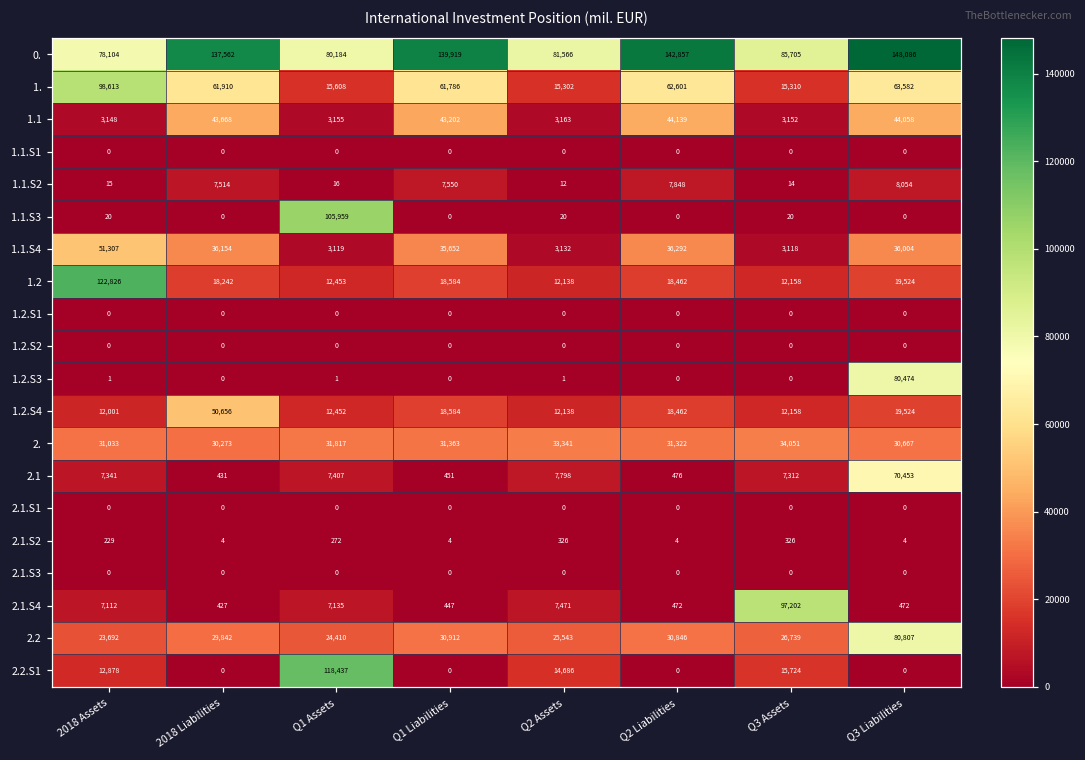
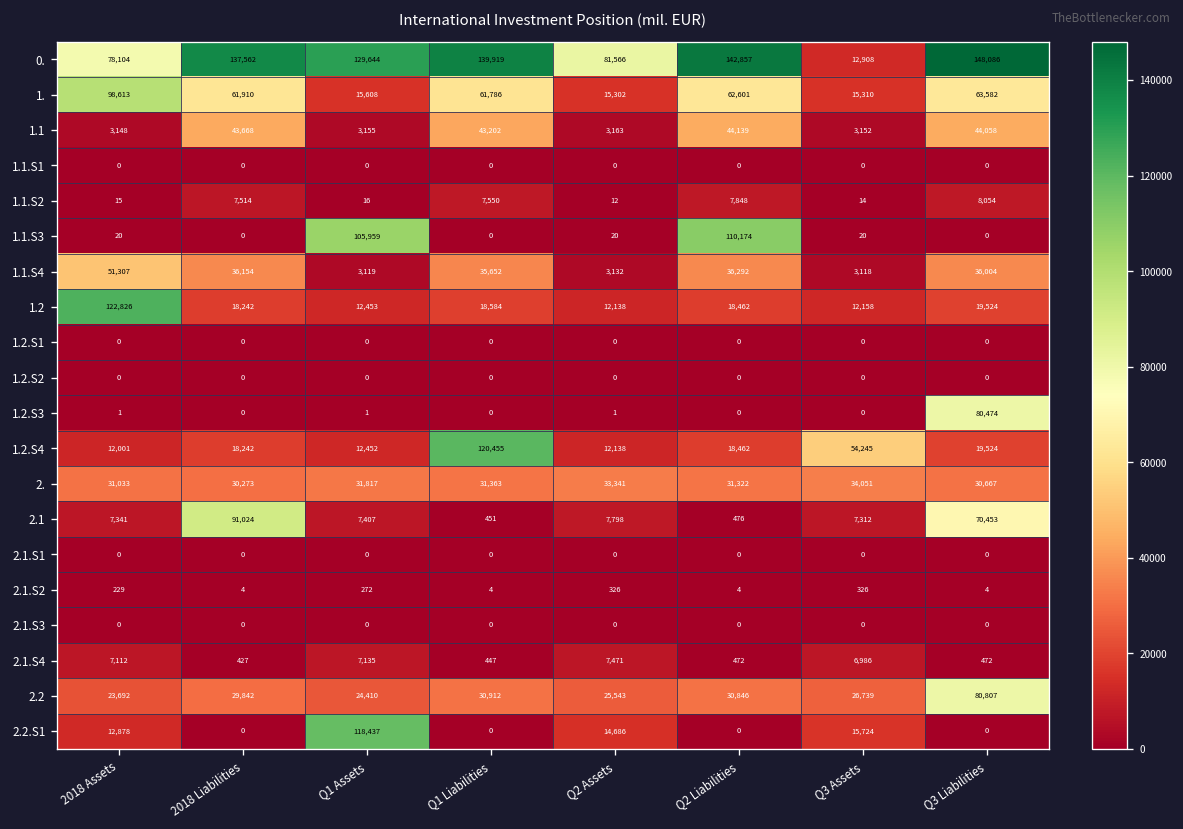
0., Q1 Assets: 80,184 -> 129,644
0., Q3 Assets: 85,705 -> 12,908
1.1.S3, Q2 Liabilities: 0 -> 110,174
1.2.S4, 2018 Liabilities: 50,656 -> 18,242
1.2.S4, Q1 Liabilities: 18,584 -> 120,455
1.2.S4, Q3 Assets: 12,158 -> 54,245
2.1, 2018 Liabilities: 431 -> 91,024
2.1.S4, Q3 Assets: 97,202 -> 6,986
